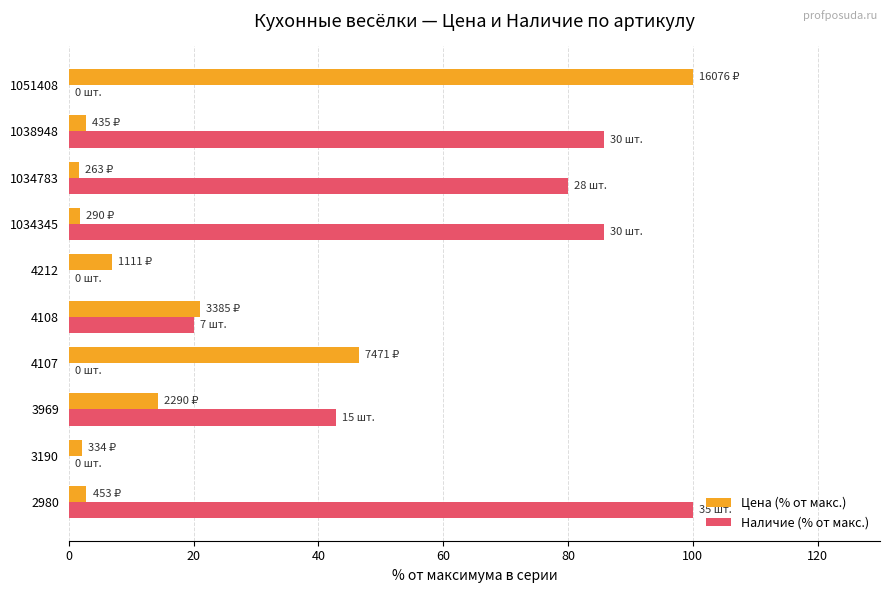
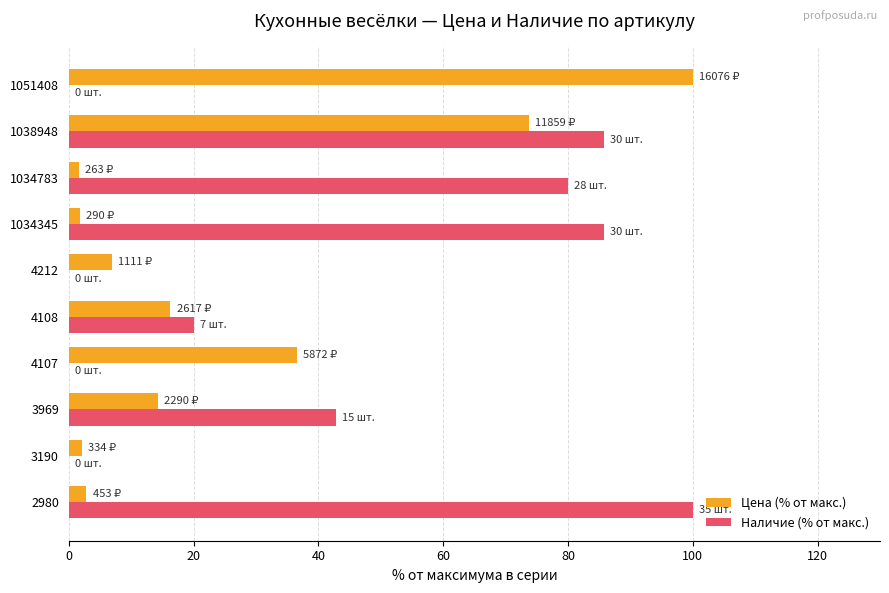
Цена (% от макс.), 1038948: 435 -> 11859
Цена (% от макс.), 4108: 3385 -> 2617
Цена (% от макс.), 4107: 7471 -> 5872
